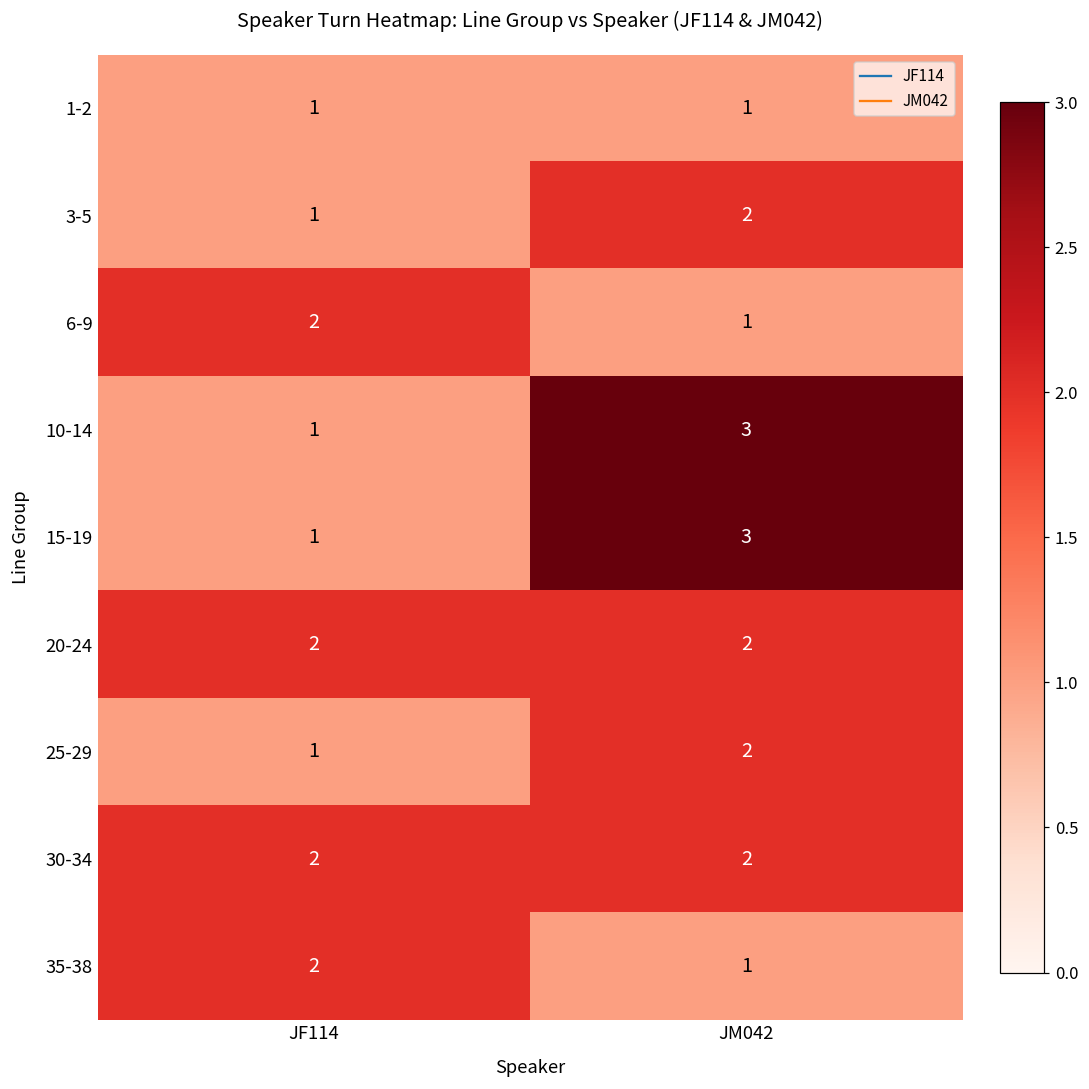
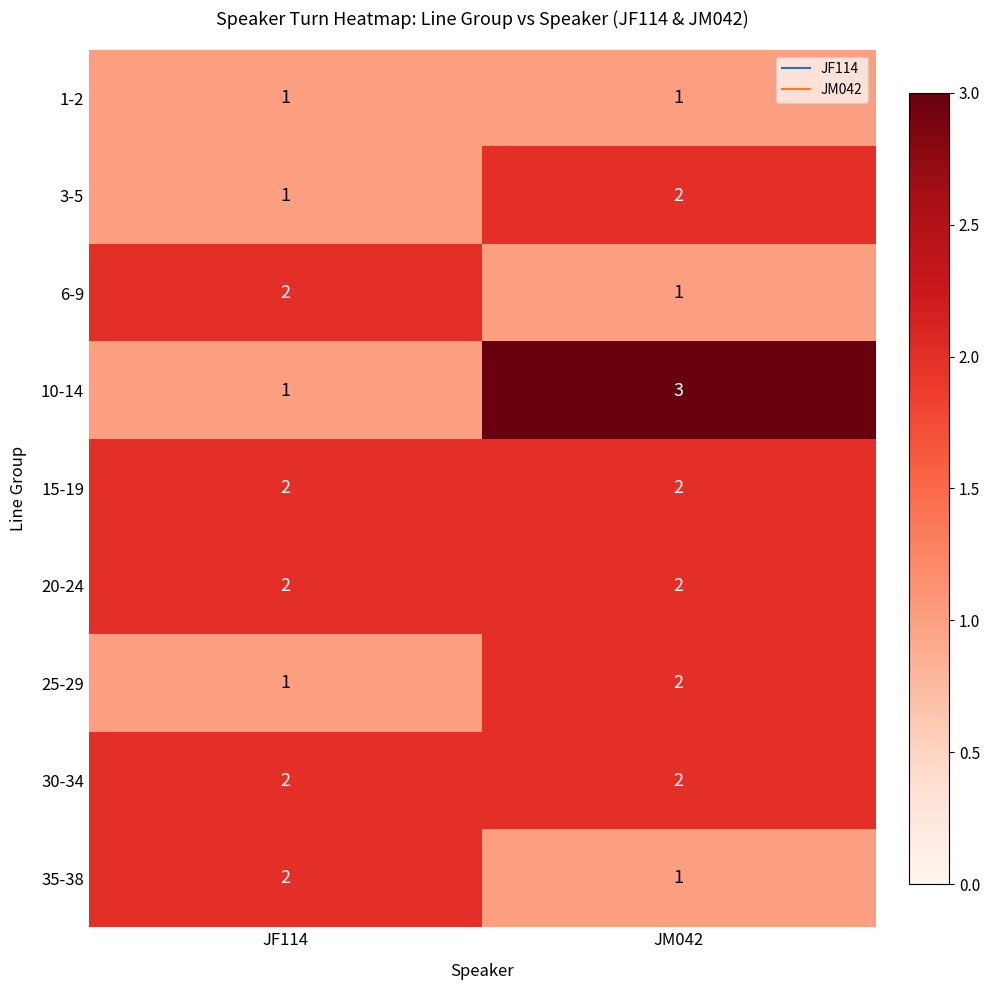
15-19, JF114: 1 -> 2
15-19, JM042: 3 -> 2
